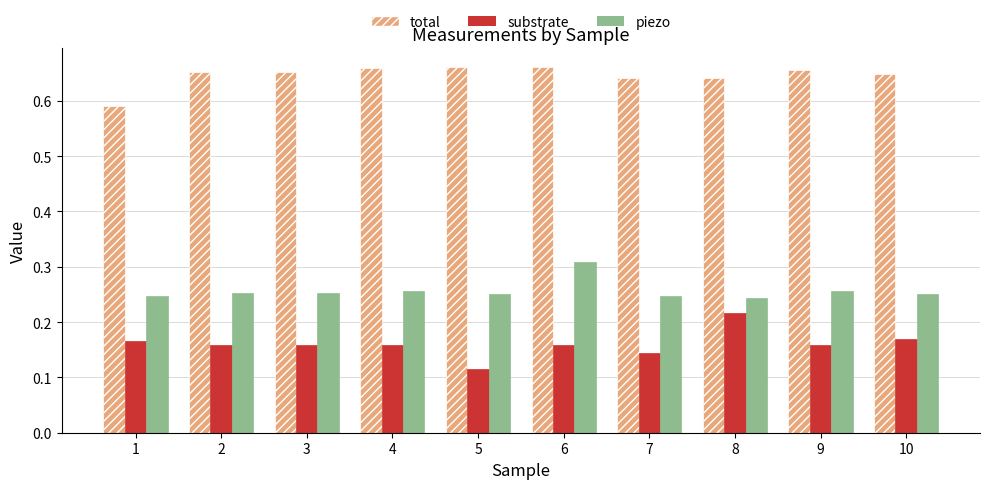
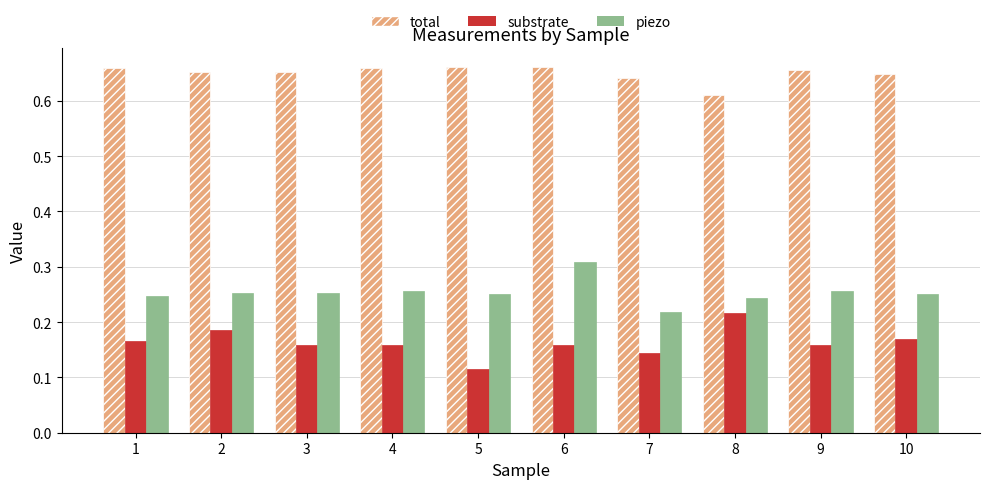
total, 1: 0.59 -> 0.66
substrate, 2: 0.16 -> 0.19
piezo, 7: 0.25 -> 0.22
total, 8: 0.64 -> 0.61
